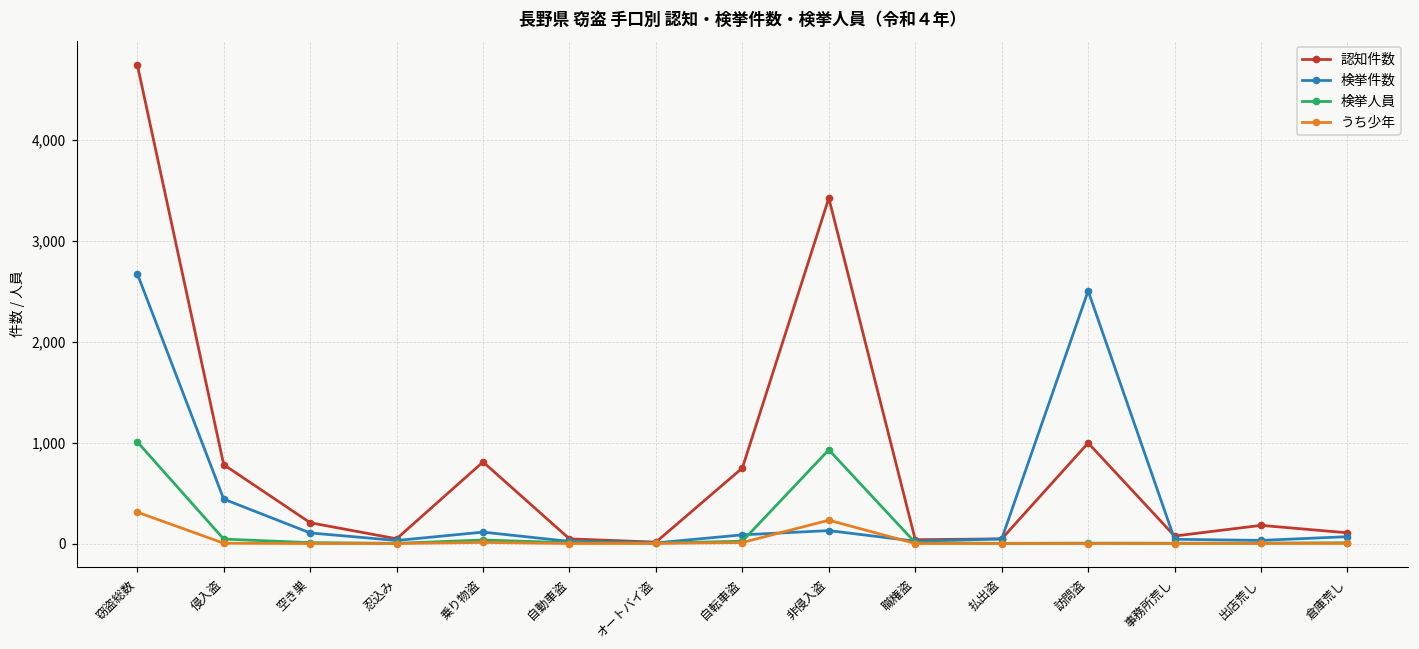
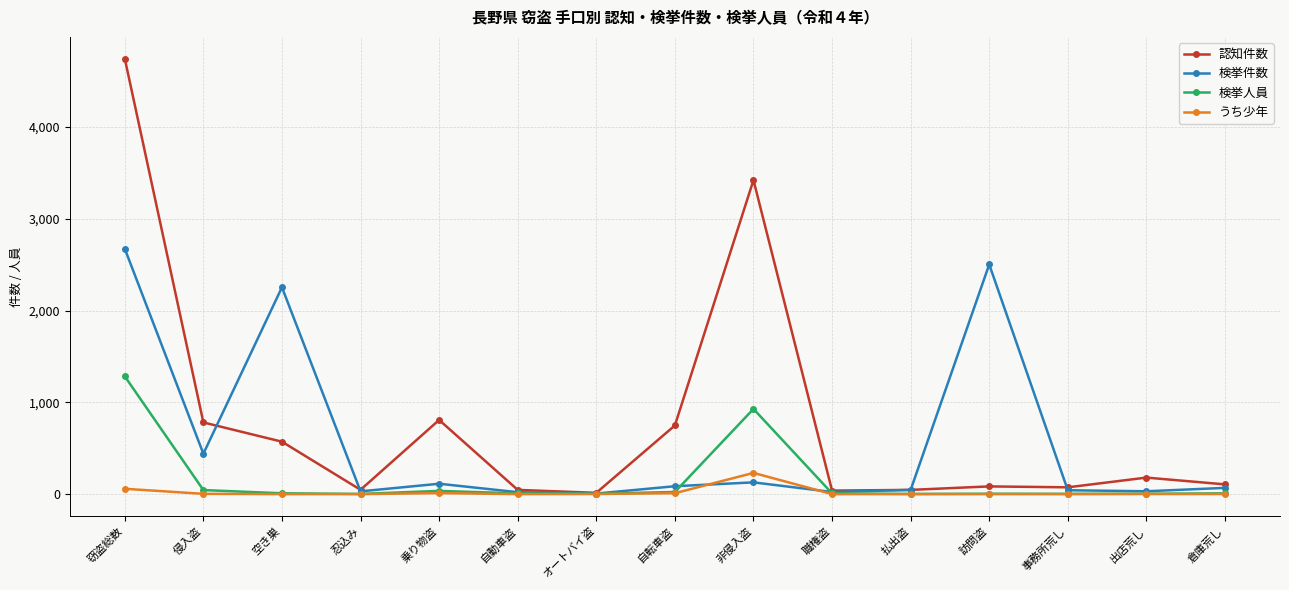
検挙人員, 窃盗総数: 1,000 -> 1,300
うち少年, 窃盗総数: 300 -> 100
認知件数, 空き巣: 200 -> 600
検挙件数, 空き巣: 100 -> 2,300
認知件数, 訪問盗: 1,000 -> 100
